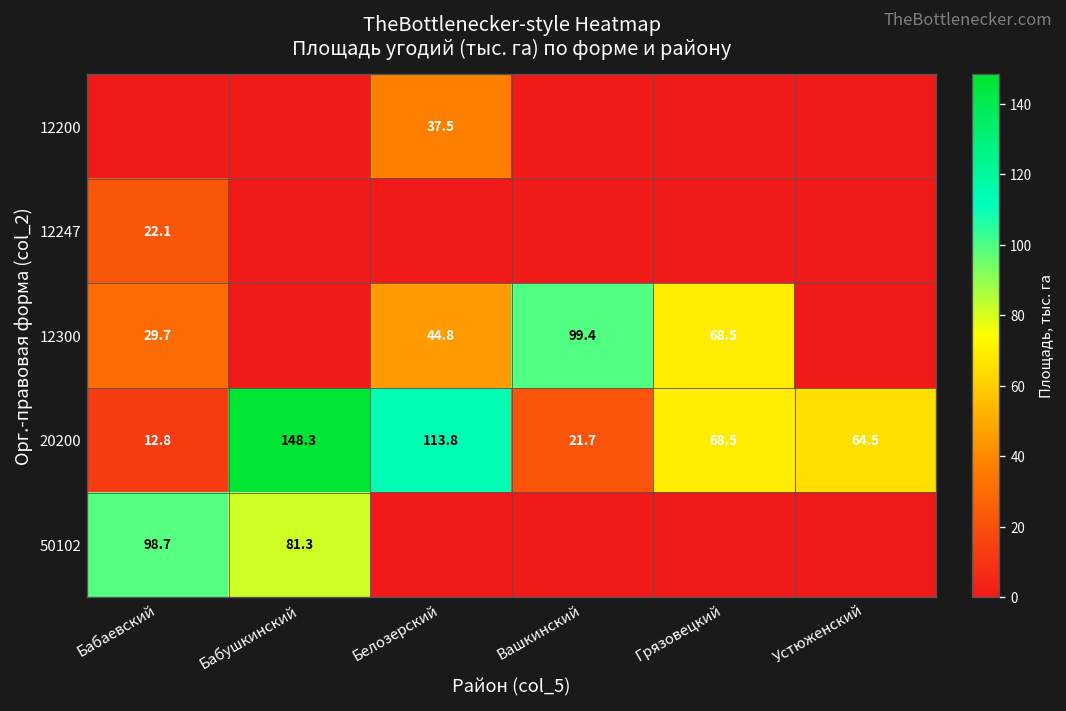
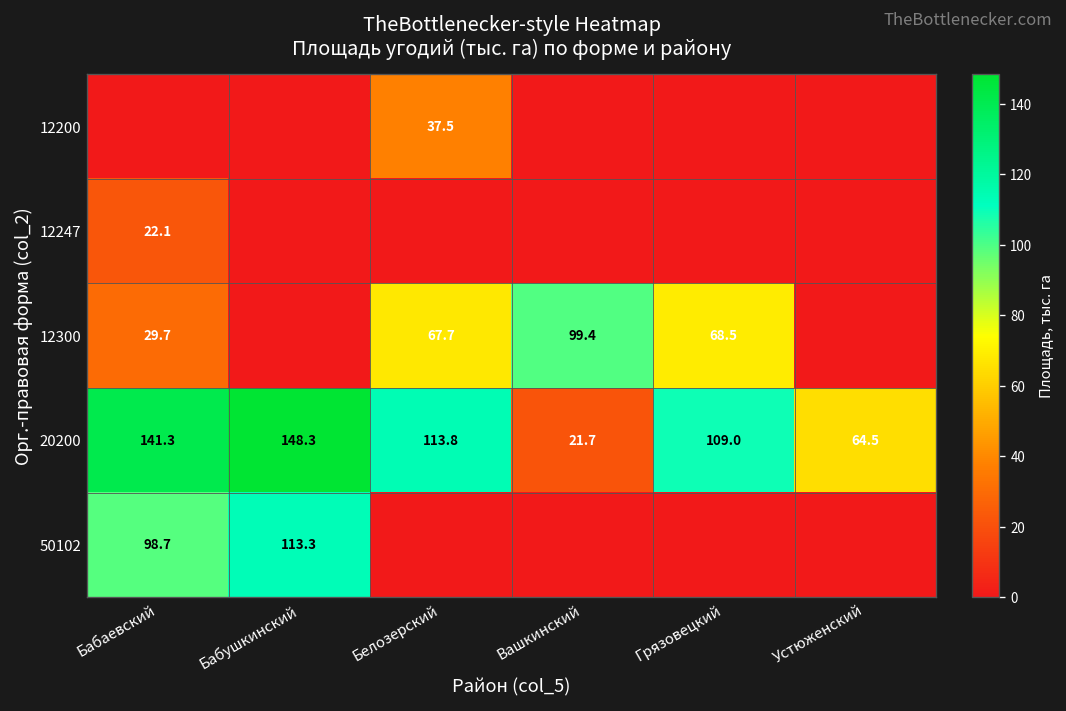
12300, Белозерский: 44.8 -> 67.7
20200, Бабаевский: 12.8 -> 141.3
20200, Грязовецкий: 68.5 -> 109.0
50102, Бабушкинский: 81.3 -> 113.3
